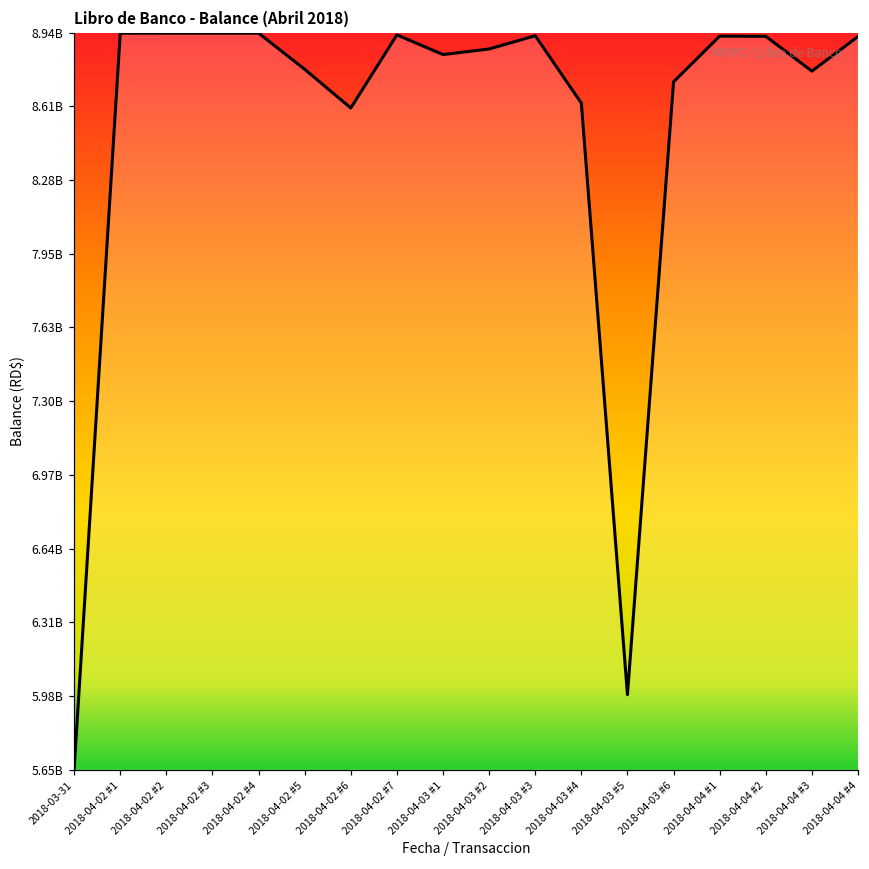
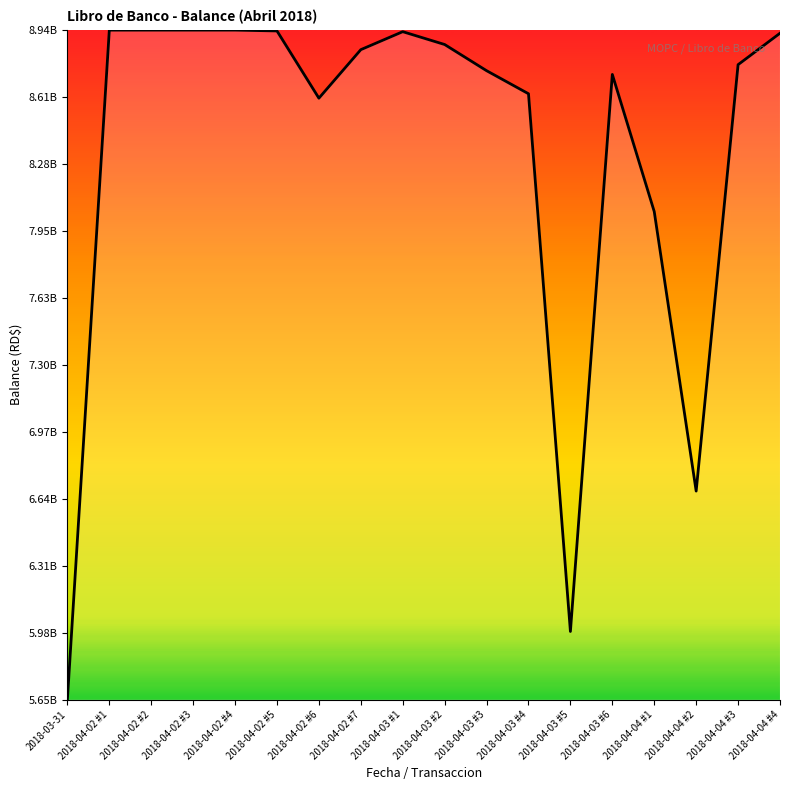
2018-04-02 #5: 8780000000 -> 8940000000
2018-04-02 #7: 8930000000 -> 8850000000
2018-04-03 #1: 8850000000 -> 8930000000
2018-04-03 #3: 8930000000 -> 8740000000
2018-04-04 #1: 8930000000 -> 8050000000
2018-04-04 #2: 8930000000 -> 6670000000
